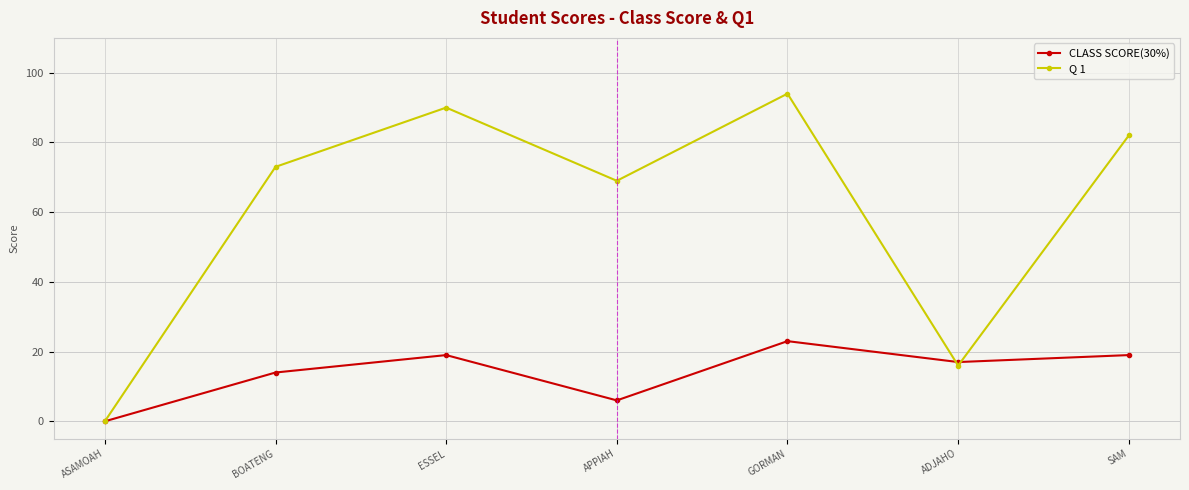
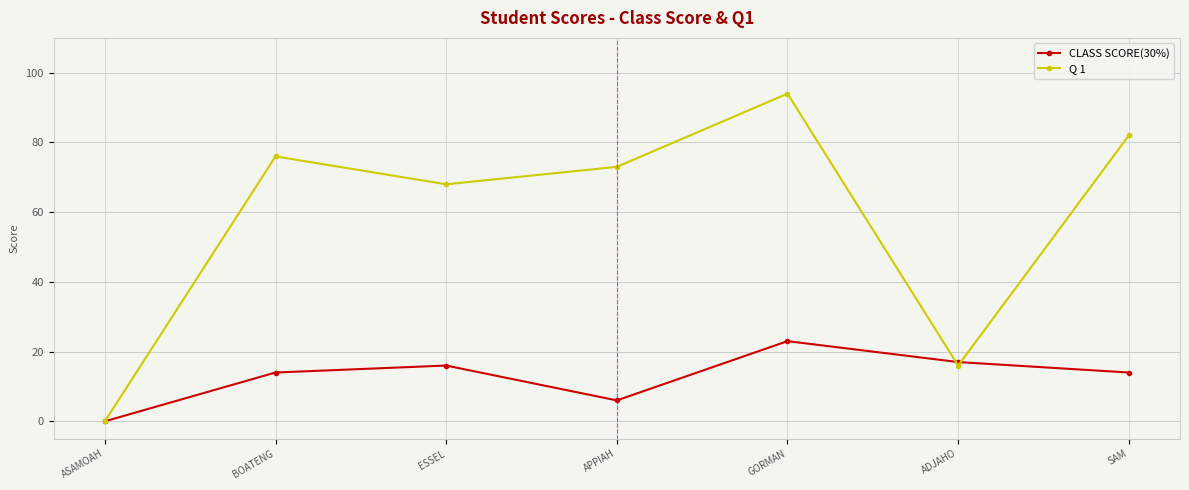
Q 1, BOATENG: 73 -> 76
CLASS SCORE(30%), ESSEL: 19 -> 16
Q 1, ESSEL: 90 -> 68
Q 1, APPIAH: 69 -> 73
CLASS SCORE(30%), SAM: 19 -> 14
